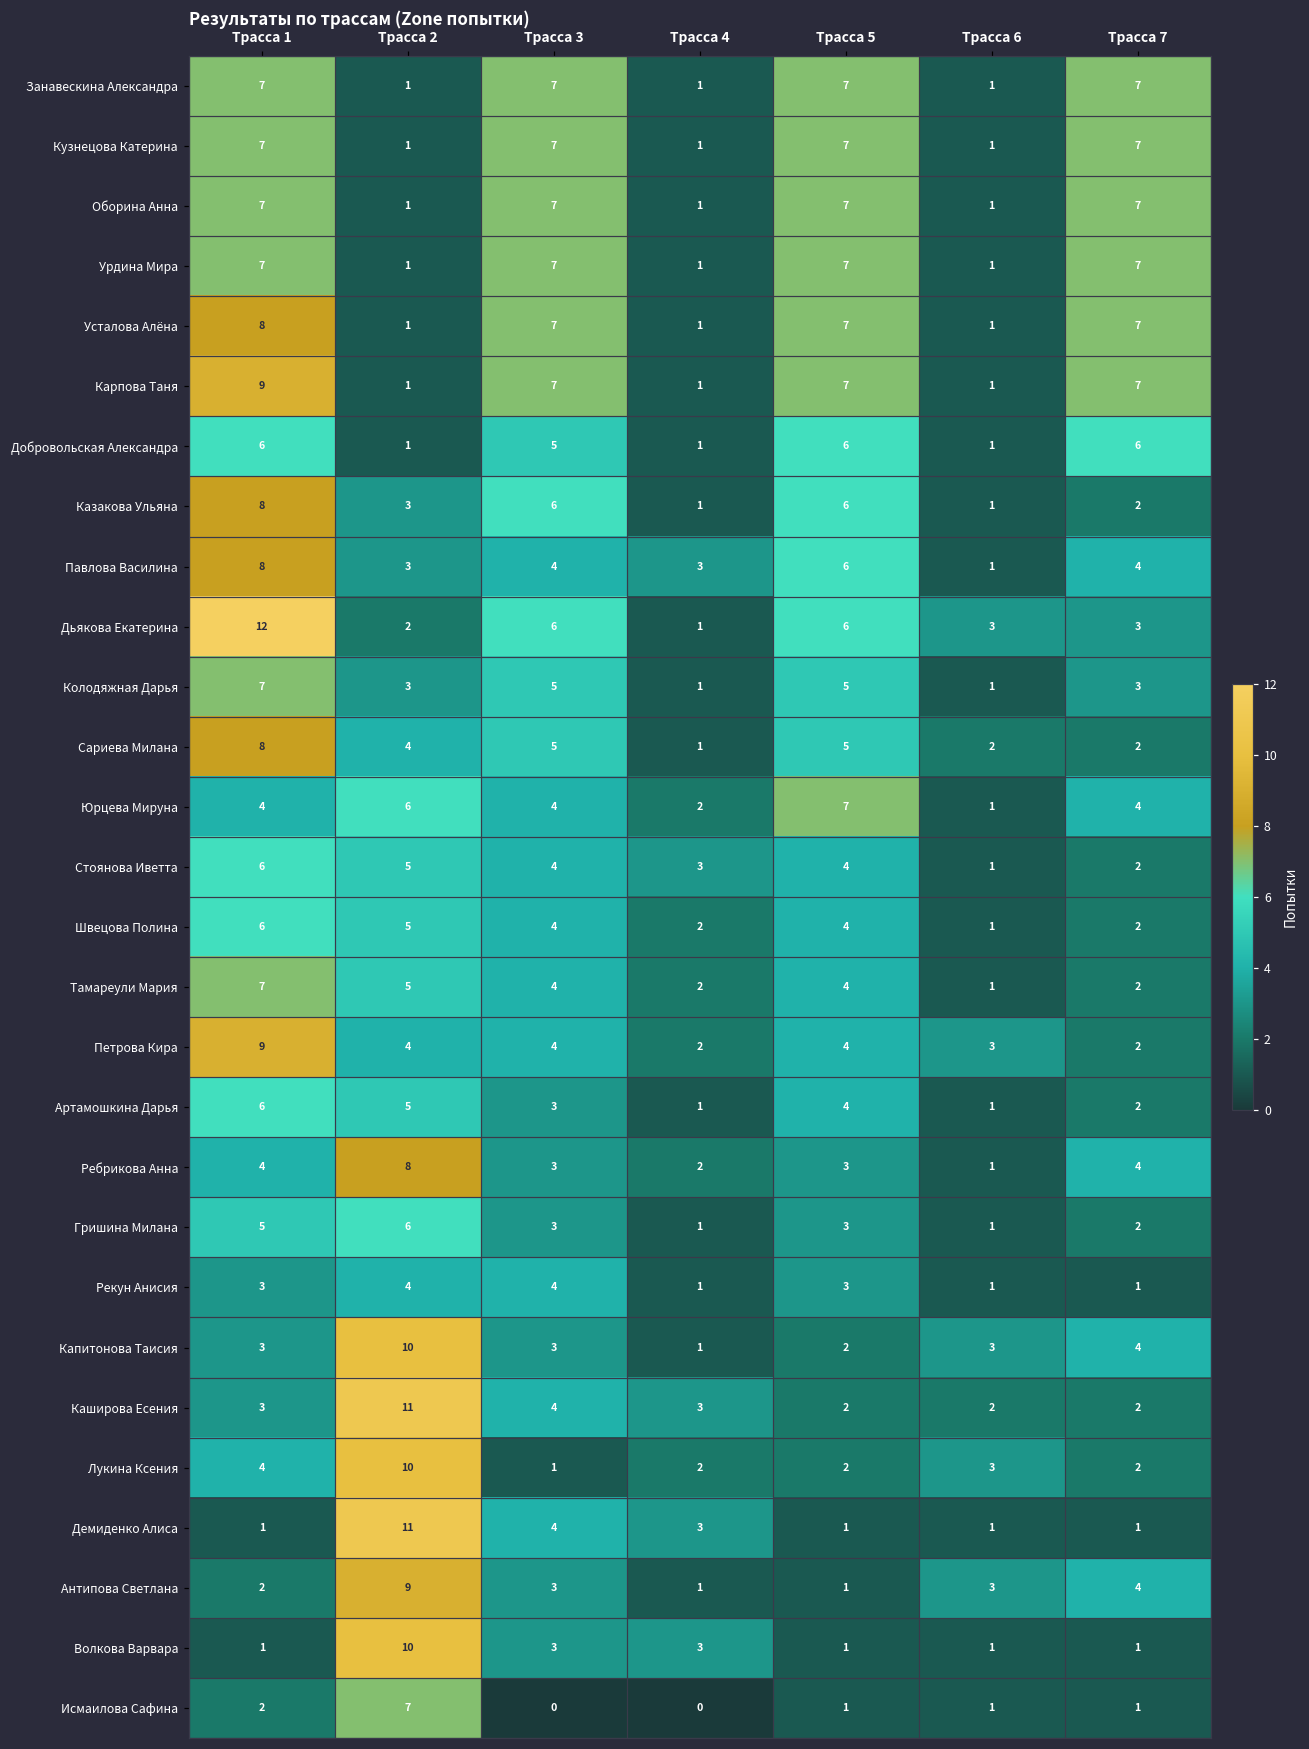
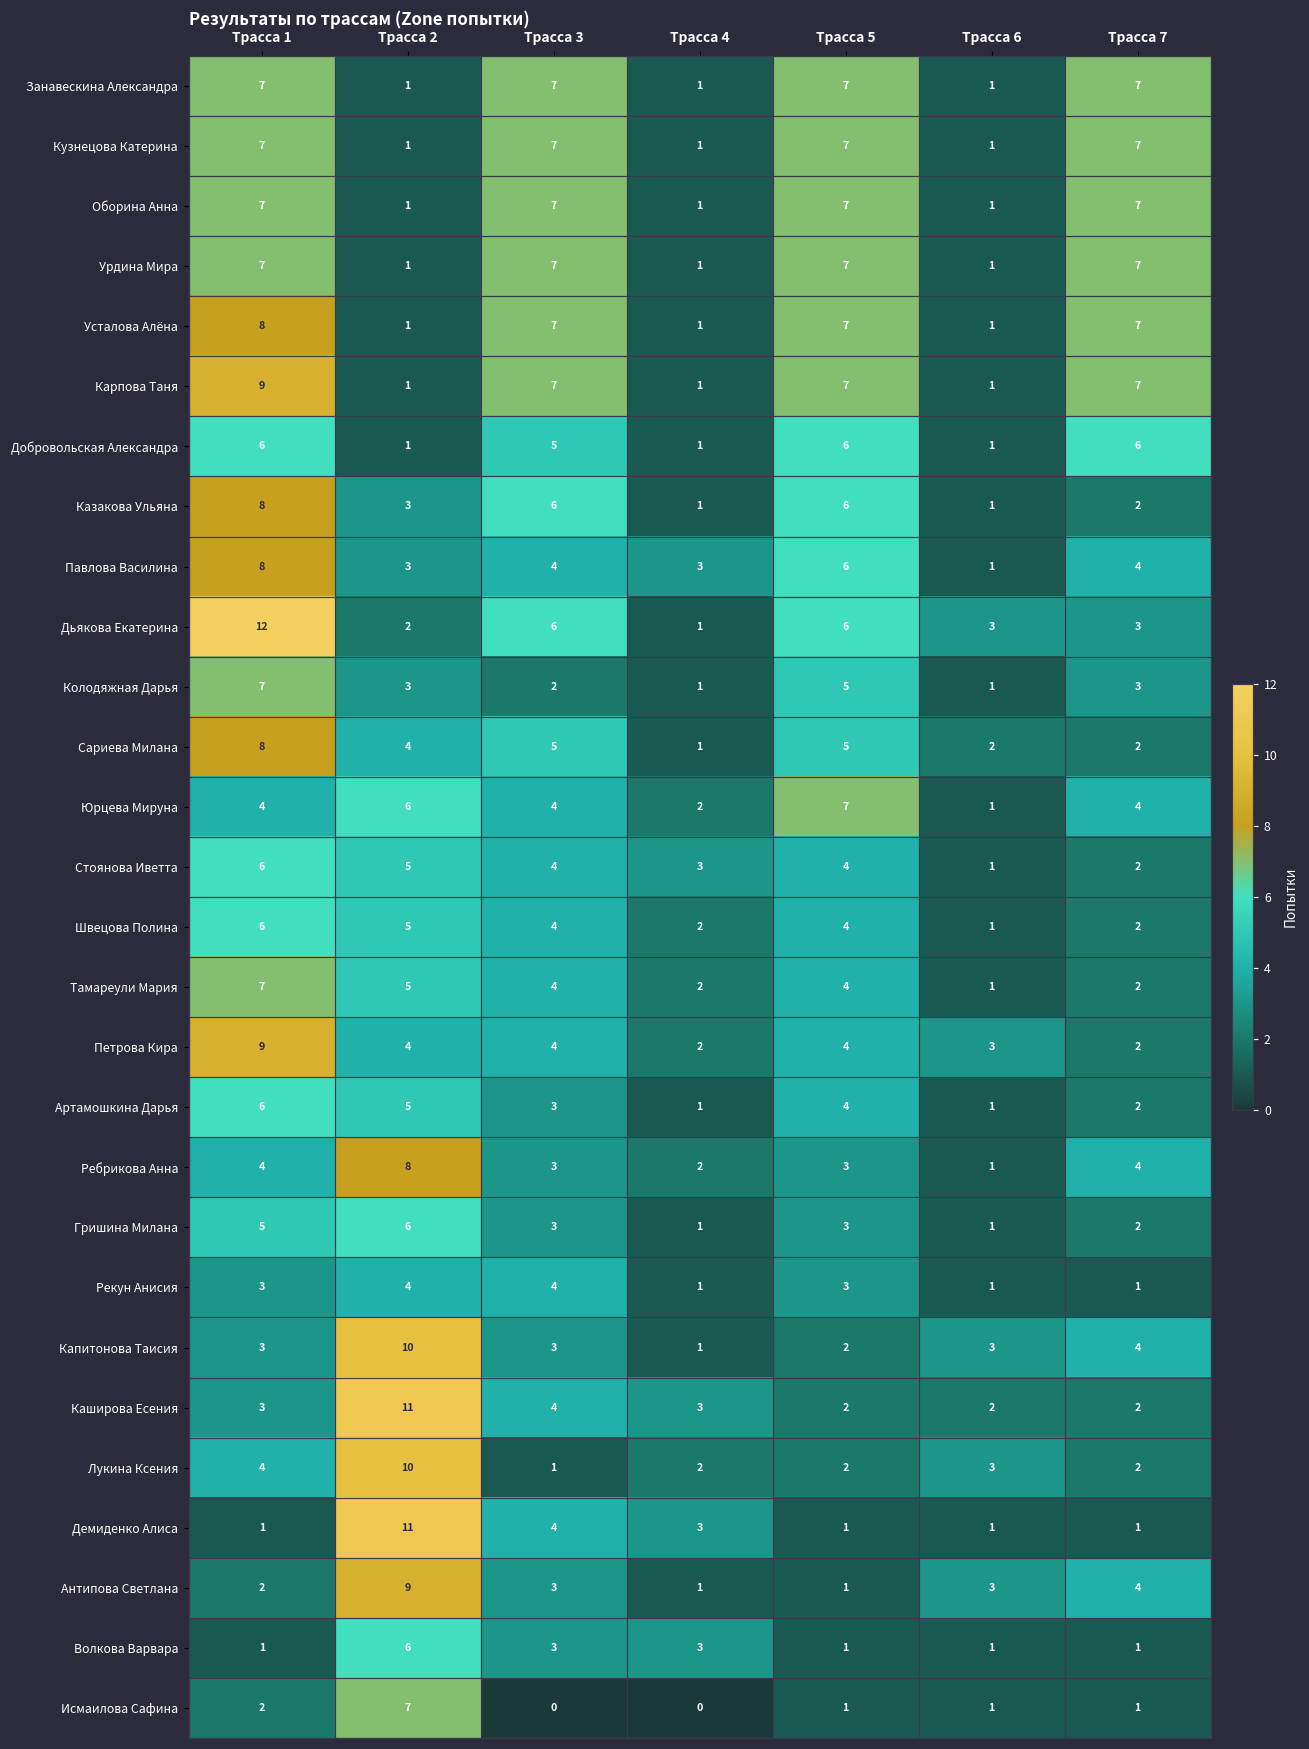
Колодяжная Дарья, Трасса 3: 5 -> 2
Волкова Варвара, Трасса 2: 10 -> 6
